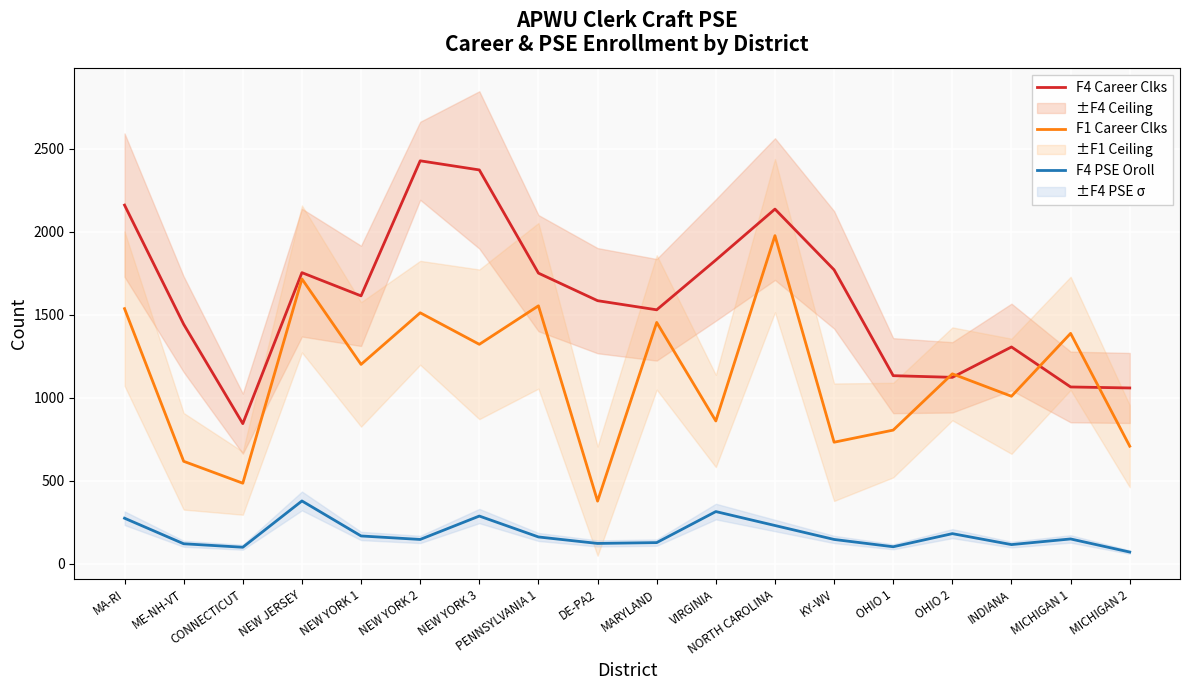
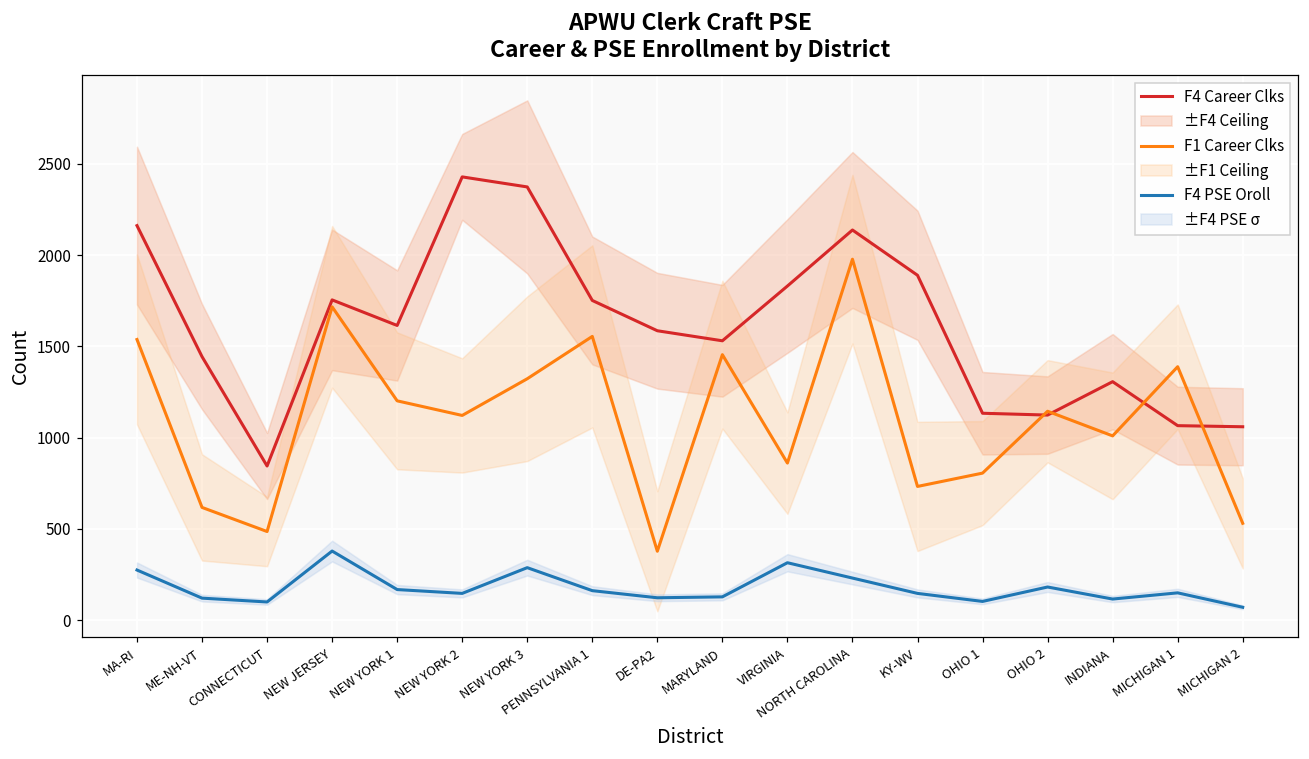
F1 Career Clks, NEW YORK 2: 1510 -> 1120
F4 Career Clks, KY-WV: 1770 -> 1890
F1 Career Clks, MICHIGAN 2: 710 -> 530
